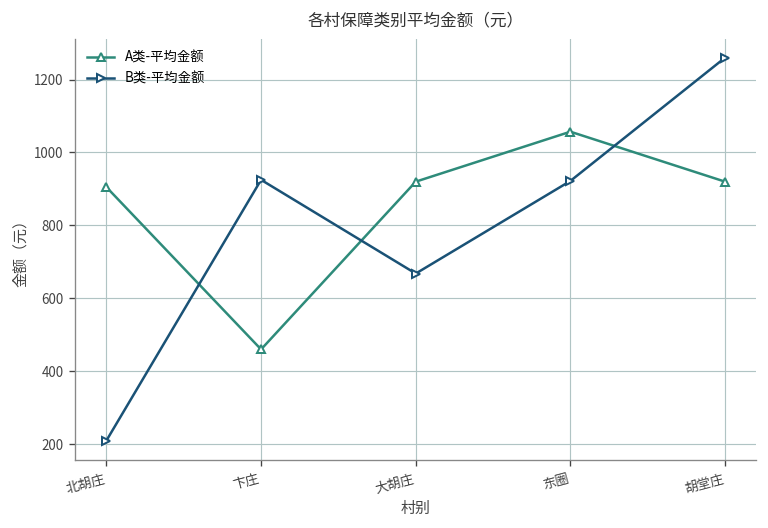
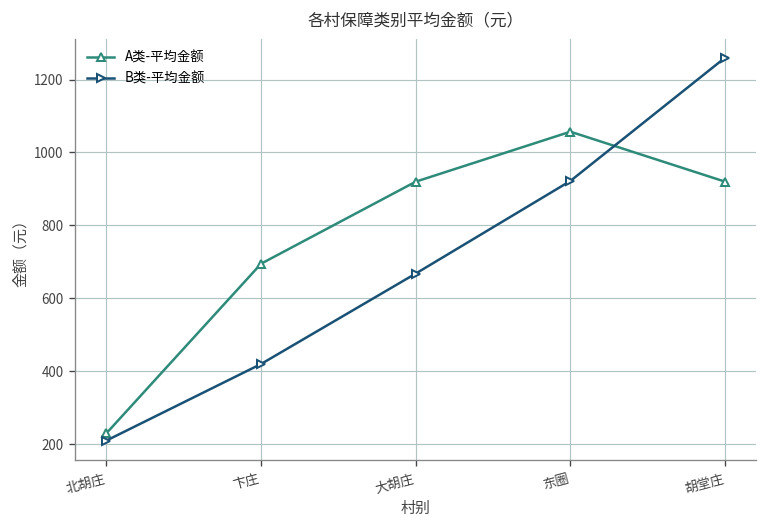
A类-平均金额, 北胡庄: 910 -> 230
A类-平均金额, 卞庄: 460 -> 700
B类-平均金额, 卞庄: 930 -> 420
